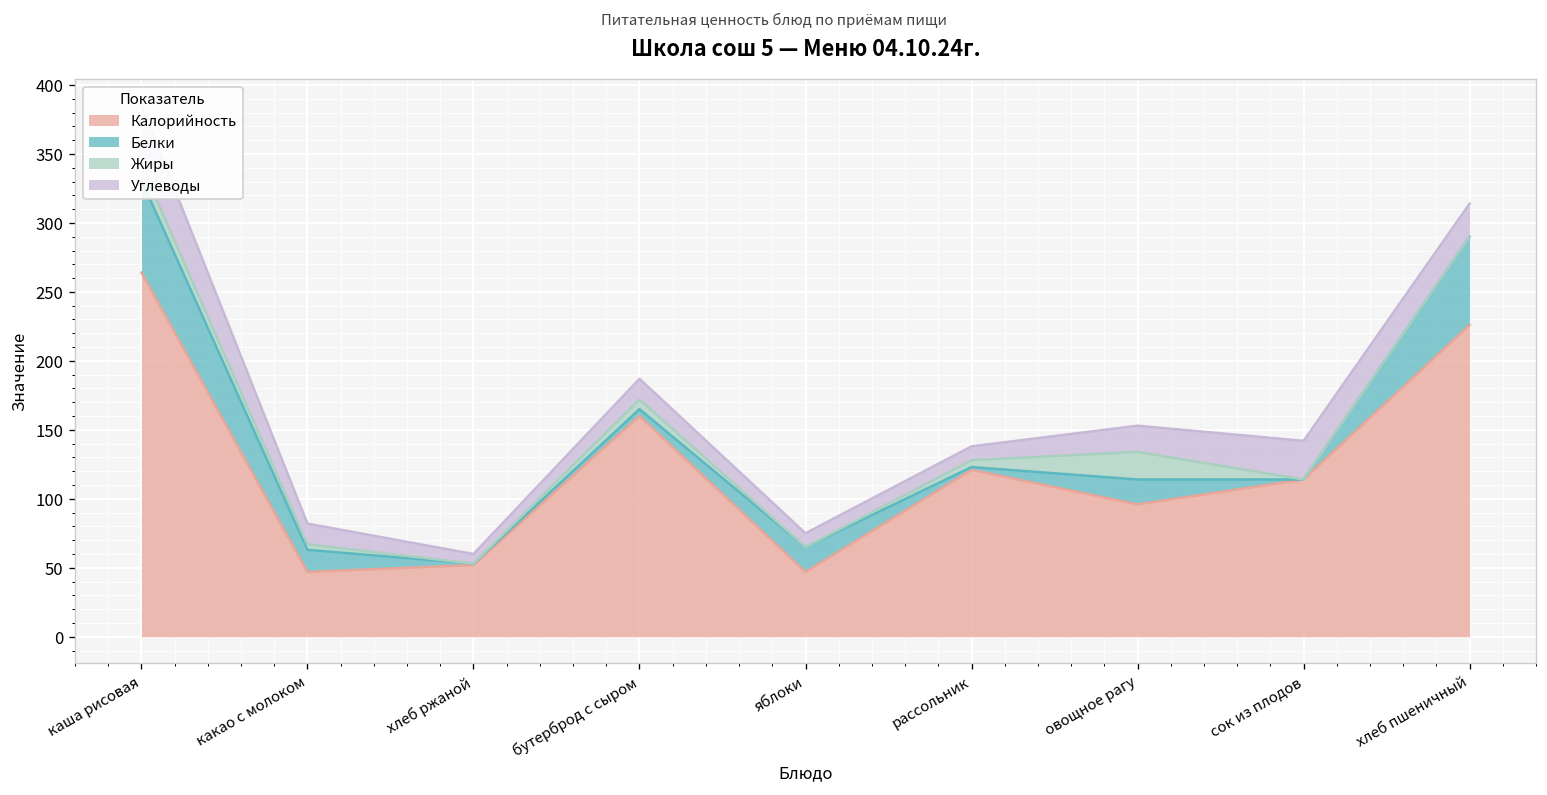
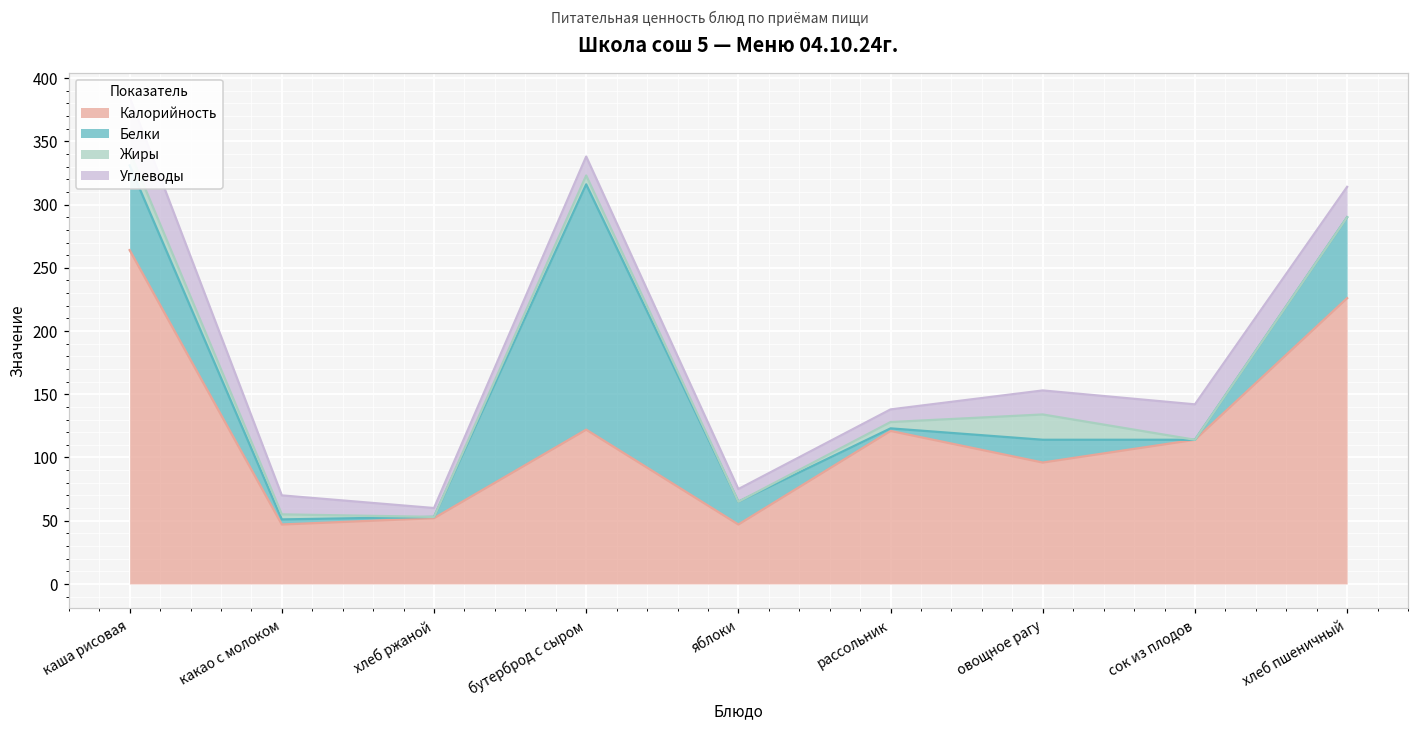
Белки, какао с молоком: 16 -> 4
Калорийность, бутерброд с сыром: 160 -> 122
Белки, бутерброд с сыром: 5 -> 194
